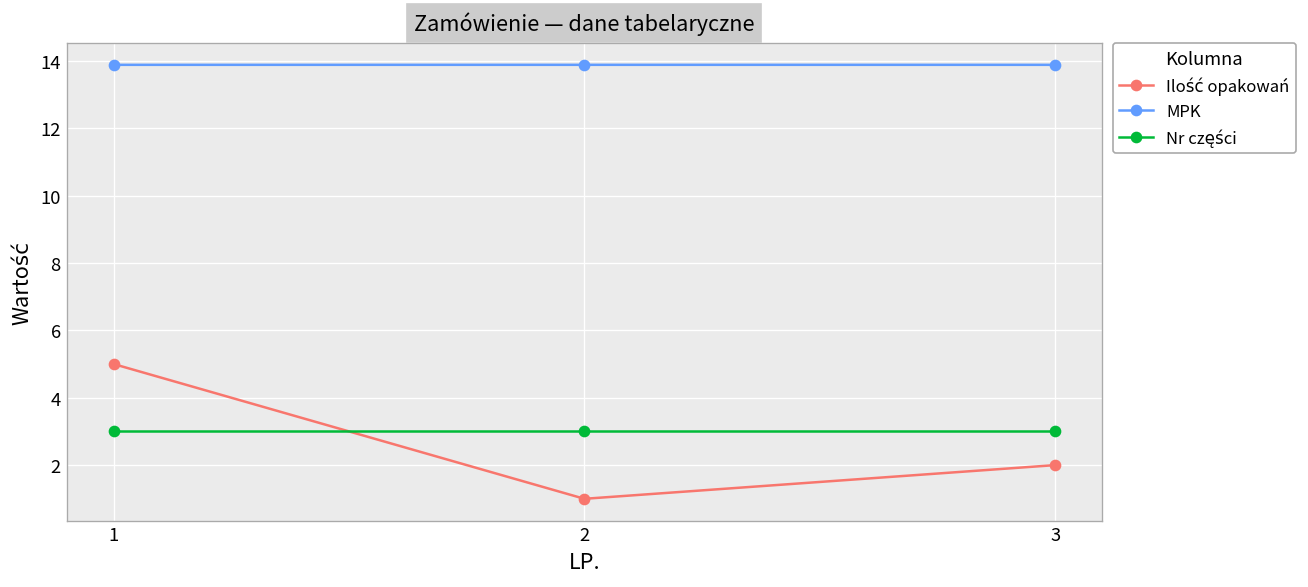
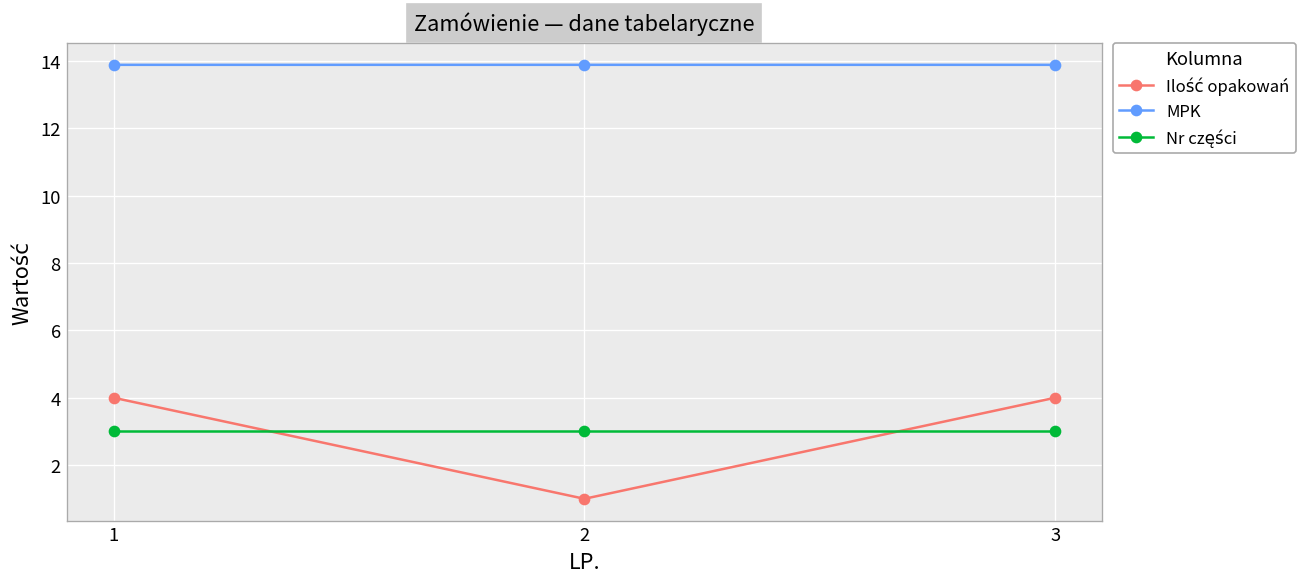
Ilość opakowań, 1: 5 -> 4
Ilość opakowań, 3: 2 -> 4
